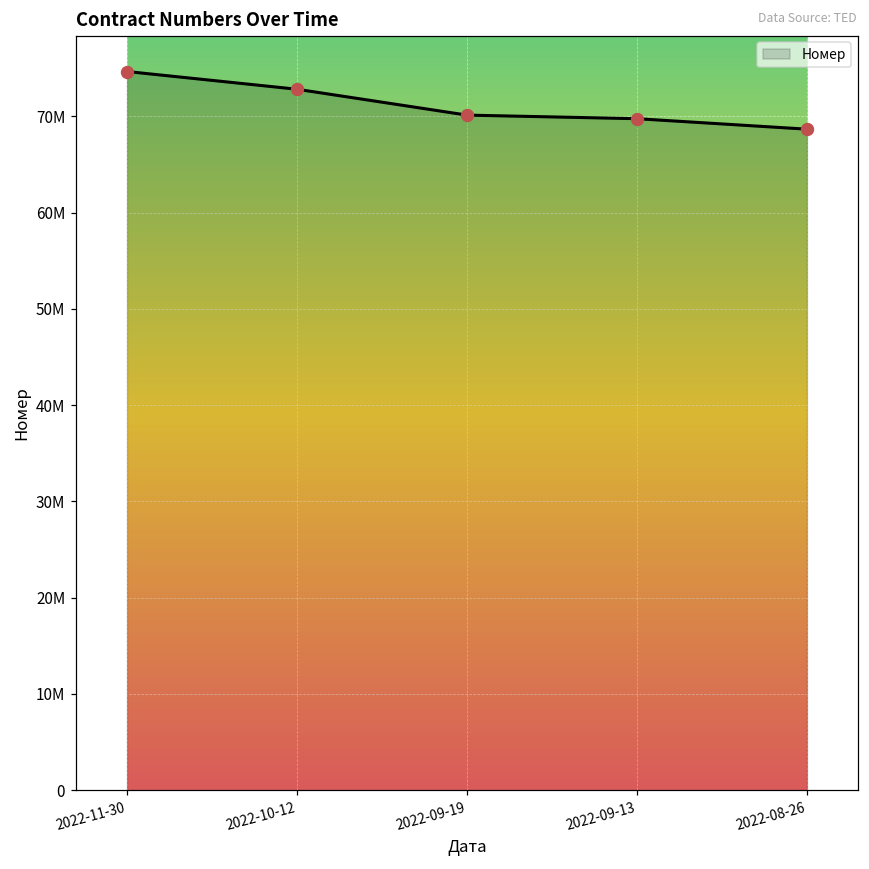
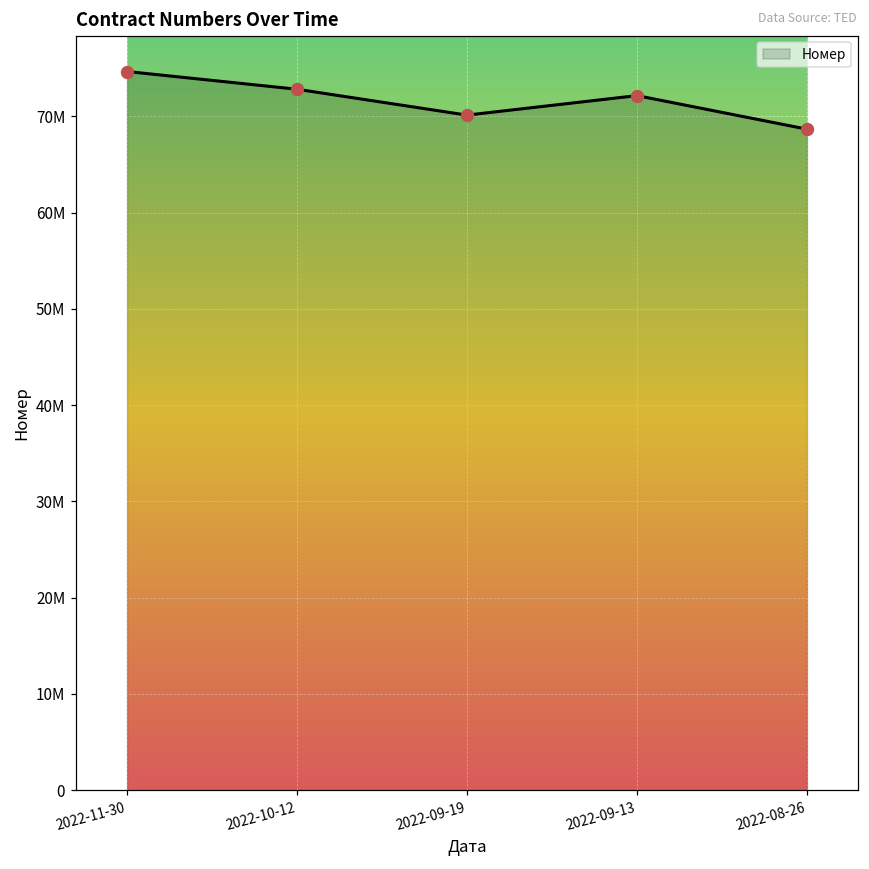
2022-09-13: 70000000 -> 72000000
